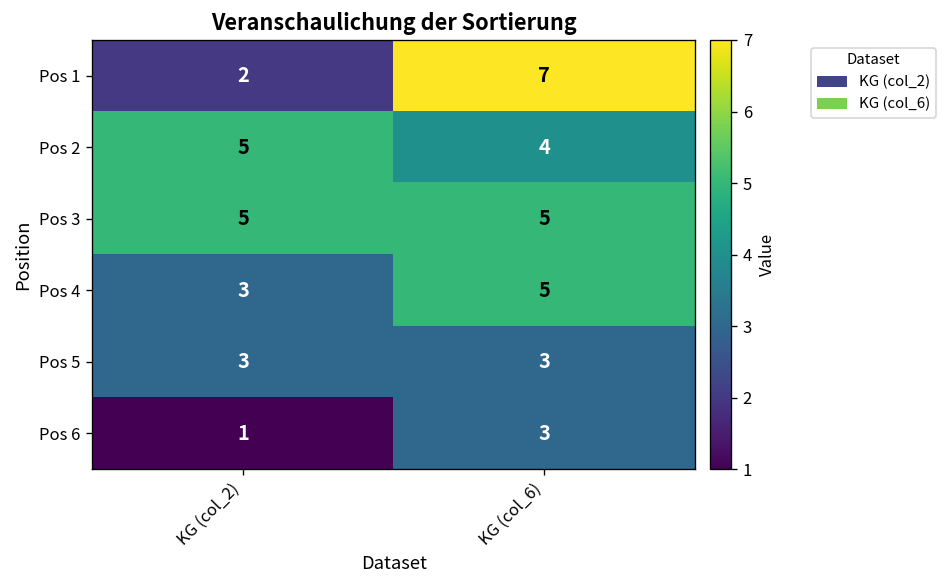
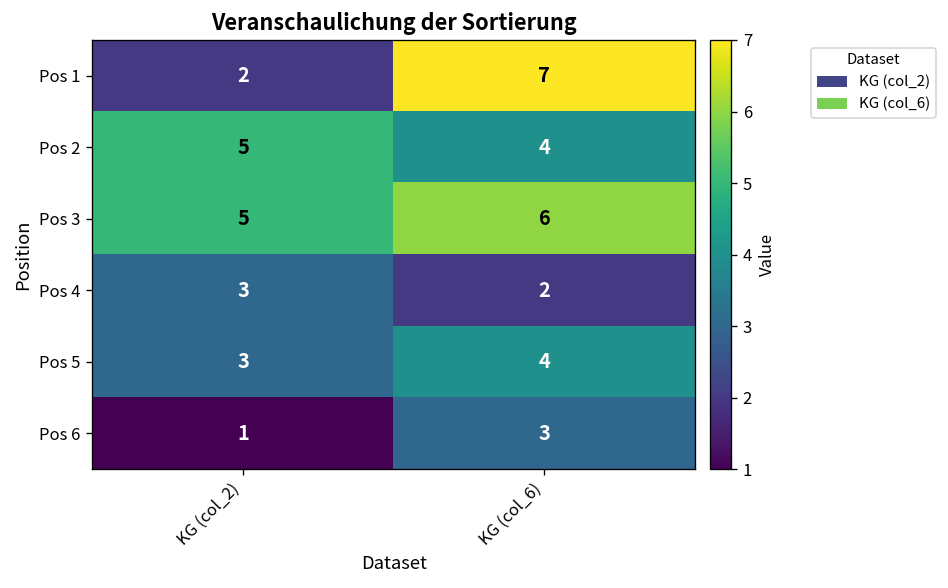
Pos 3, KG (col_6): 5 -> 6
Pos 4, KG (col_6): 5 -> 2
Pos 5, KG (col_6): 3 -> 4
